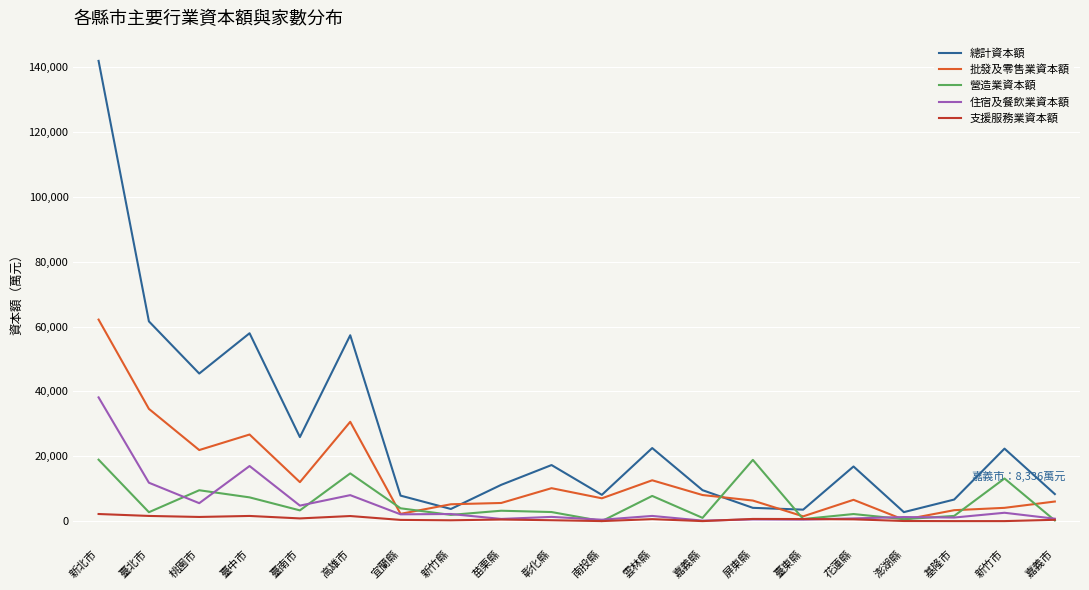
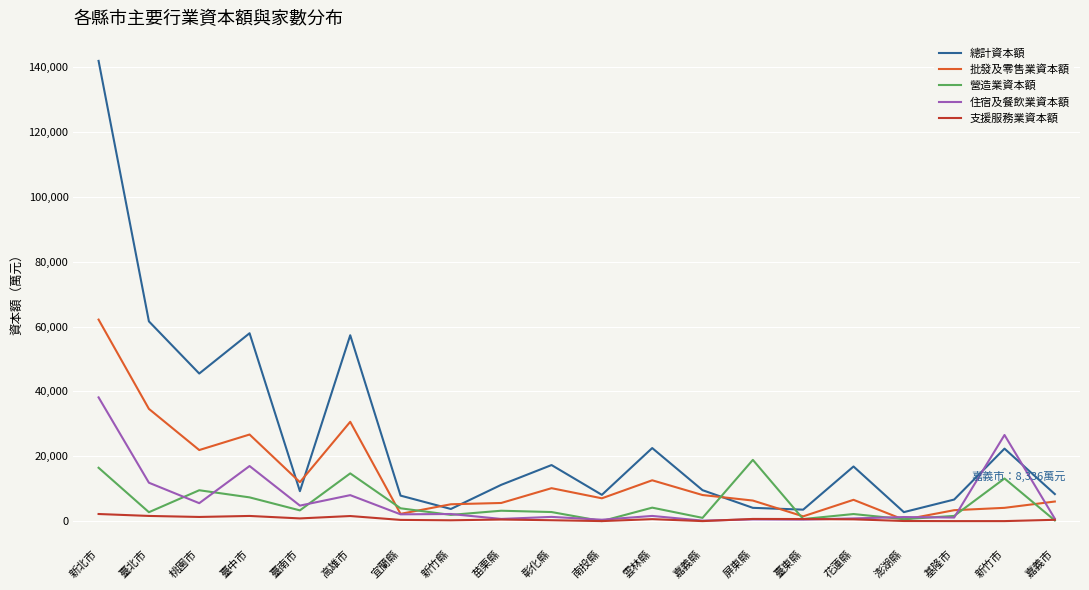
營造業資本額, 新北市: 19,000 -> 16,000
總計資本額, 臺南市: 26,000 -> 9,000
營造業資本額, 雲林縣: 8,000 -> 4,000
住宿及餐飲業資本額, 新竹市: 3,000 -> 27,000
